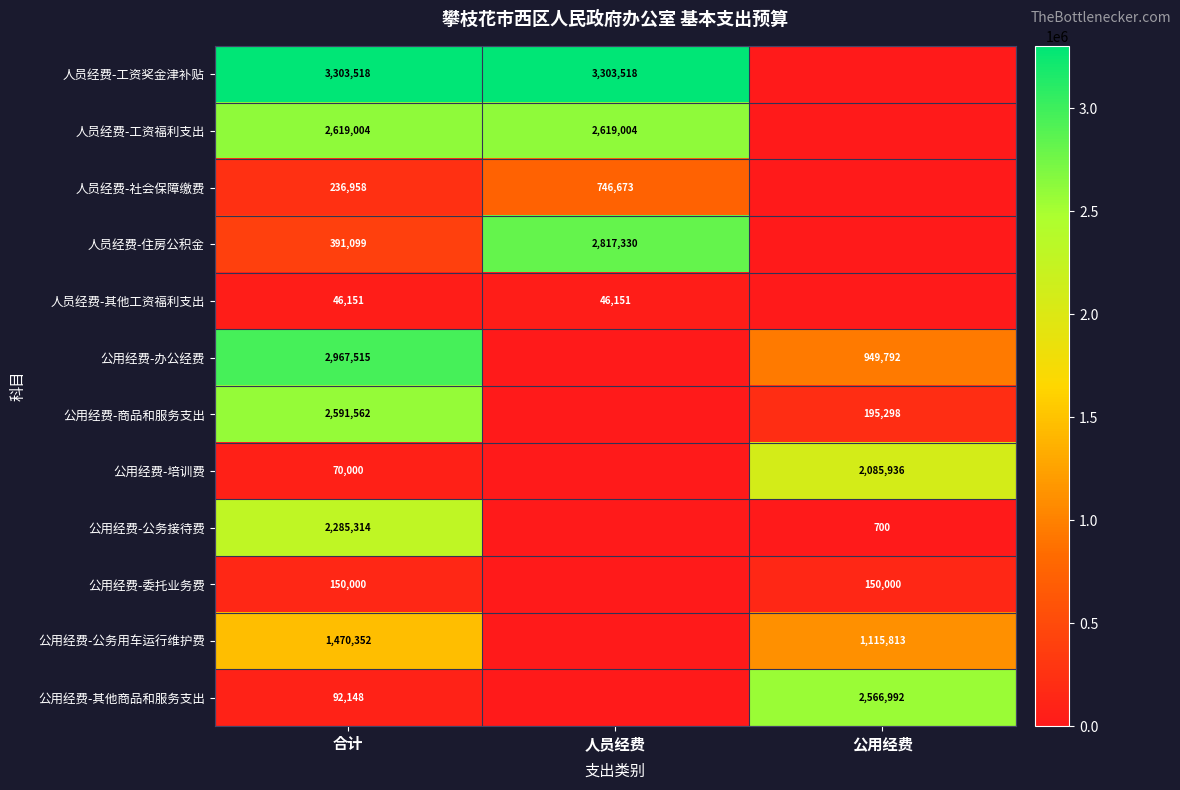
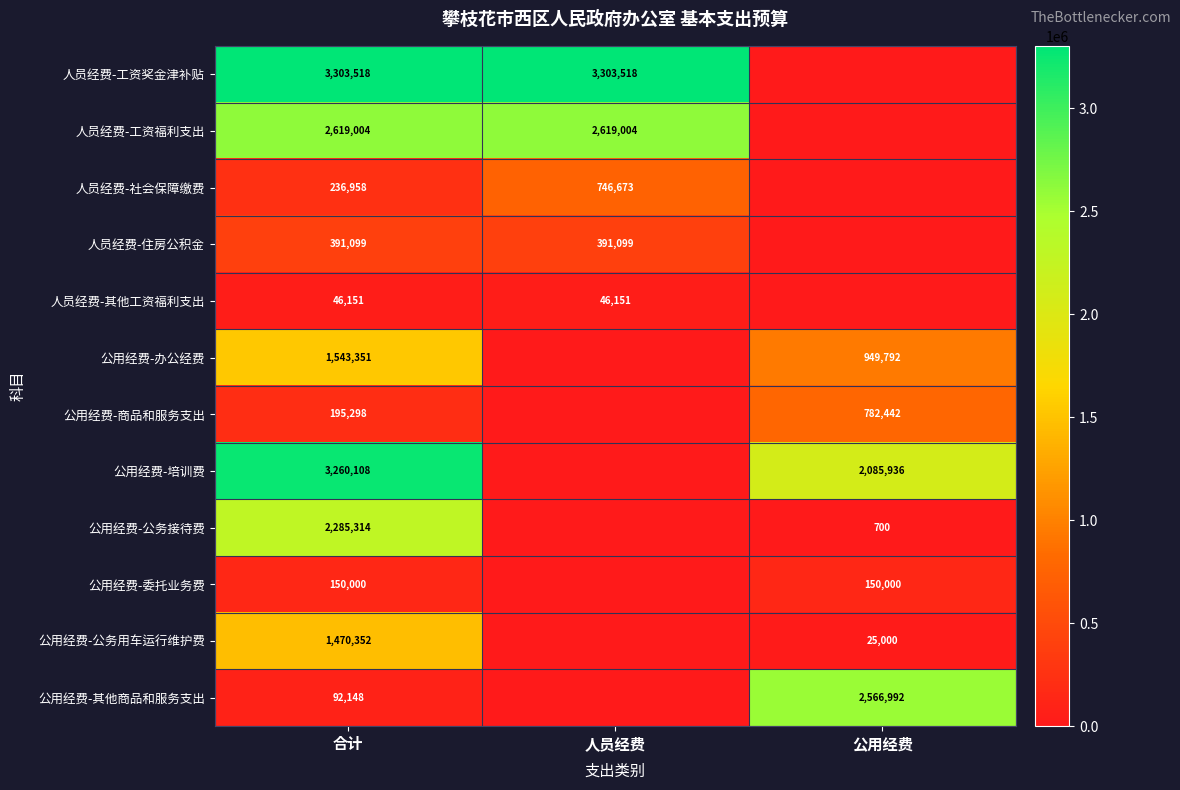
人员经费-住房公积金, 人员经费: 2,817,330 -> 391,099
公用经费-办公经费, 合计: 2,967,515 -> 1,543,351
公用经费-商品和服务支出, 合计: 2,591,562 -> 195,298
公用经费-商品和服务支出, 公用经费: 195,298 -> 782,442
公用经费-培训费, 合计: 70,000 -> 3,260,108
公用经费-公务用车运行维护费, 公用经费: 1,115,813 -> 25,000
